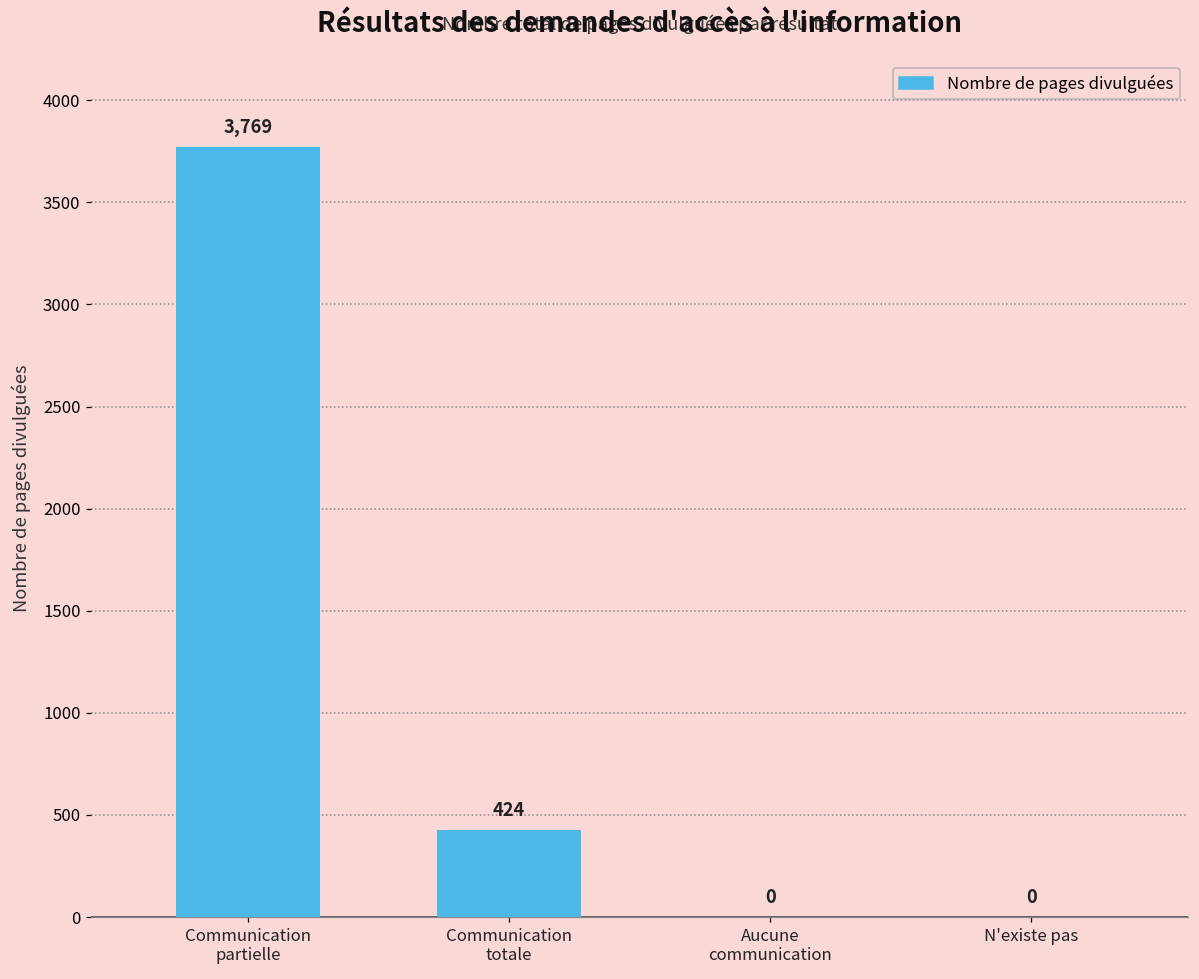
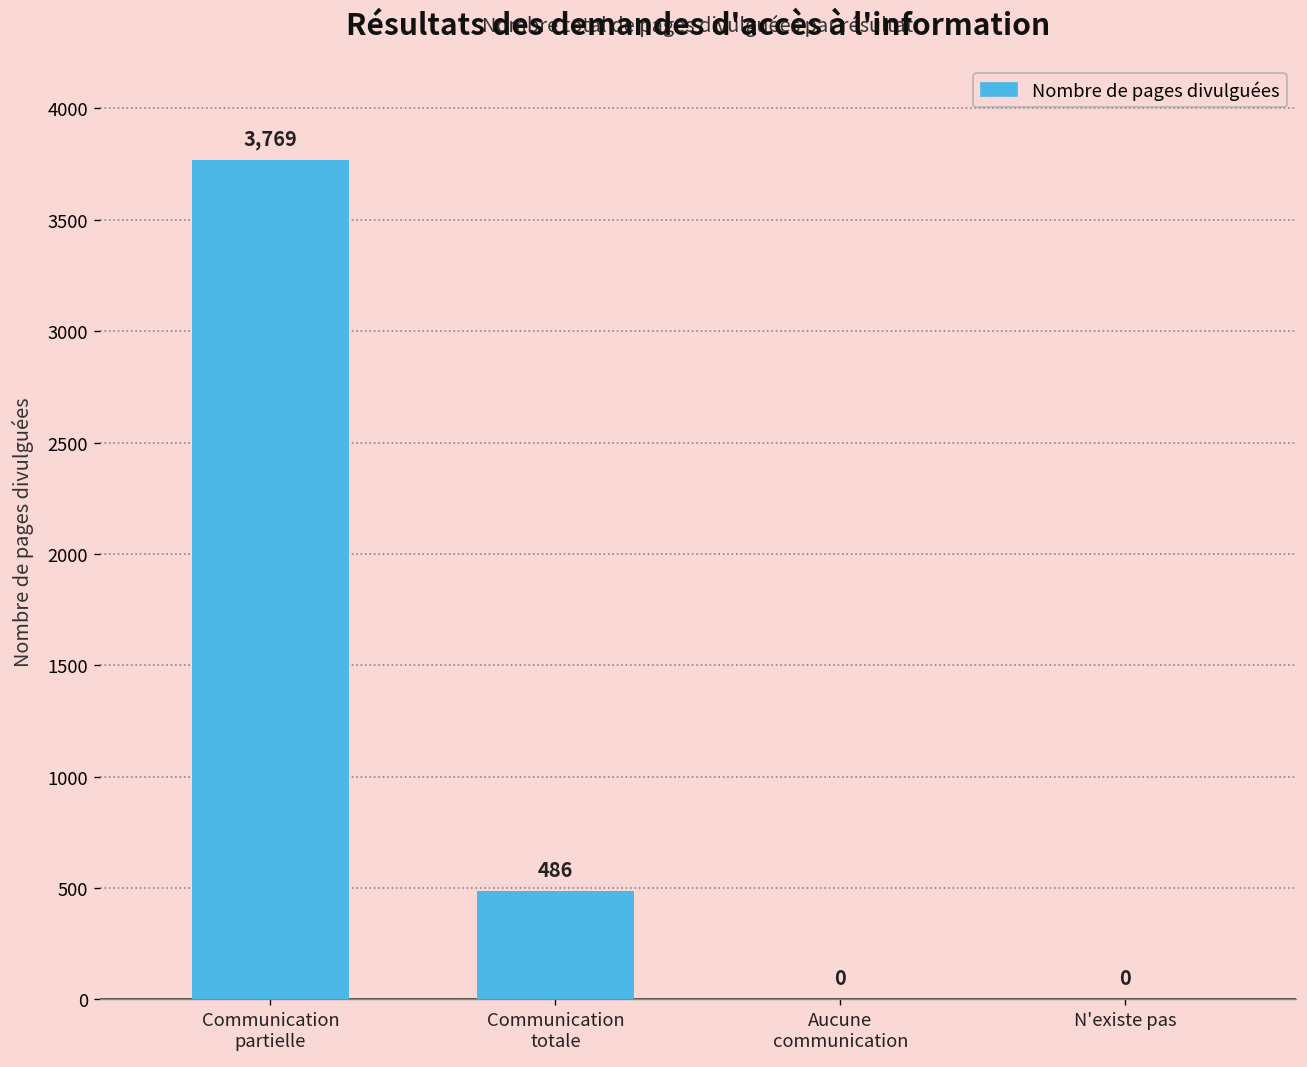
Communication totale: 424 -> 486
